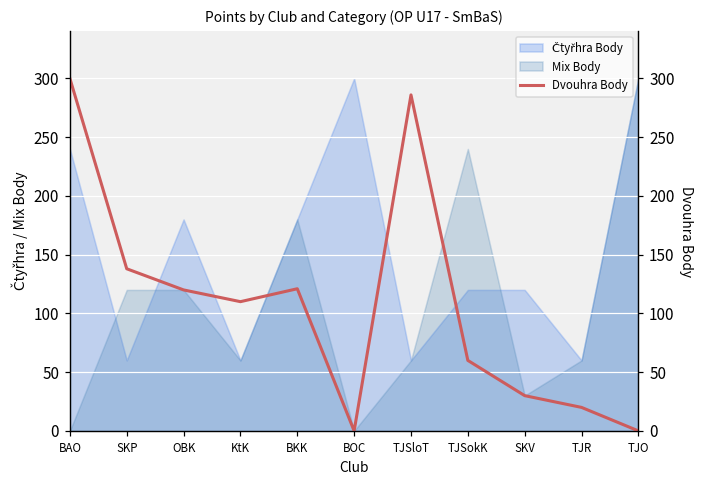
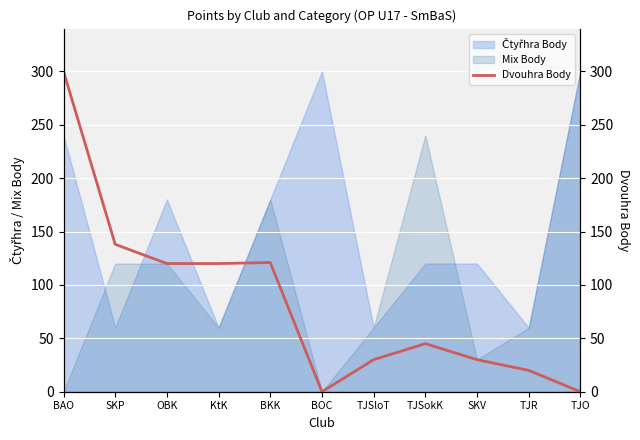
Dvouhra Body, KtK: 110 -> 120
Dvouhra Body, TJSloT: 286 -> 30
Dvouhra Body, TJSokK: 60 -> 45
